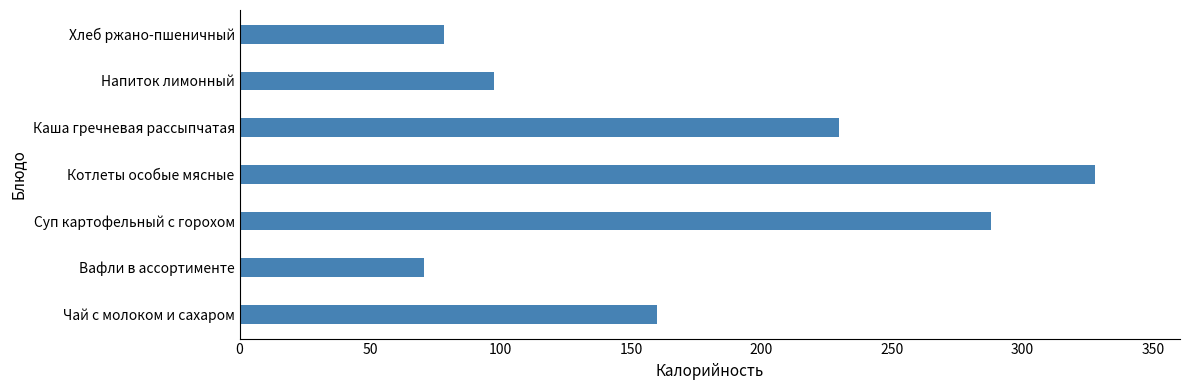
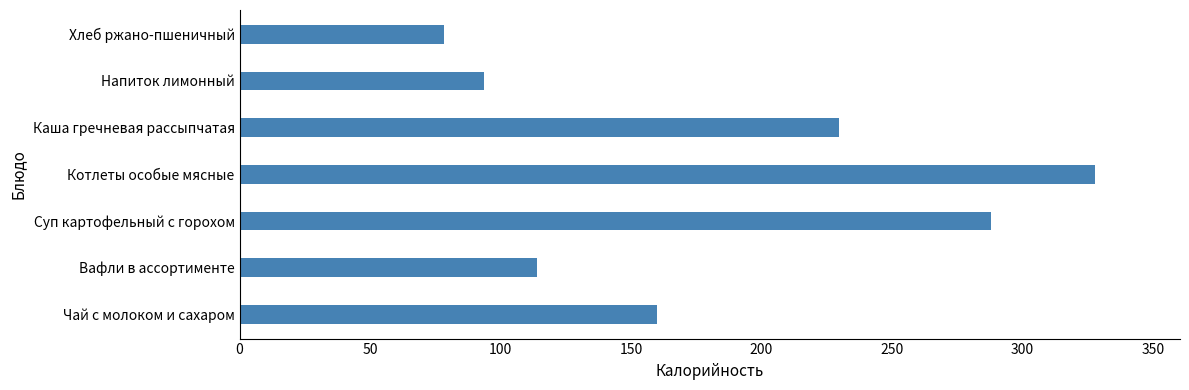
Напиток лимонный: 98 -> 94
Вафли в ассортименте: 71 -> 114
